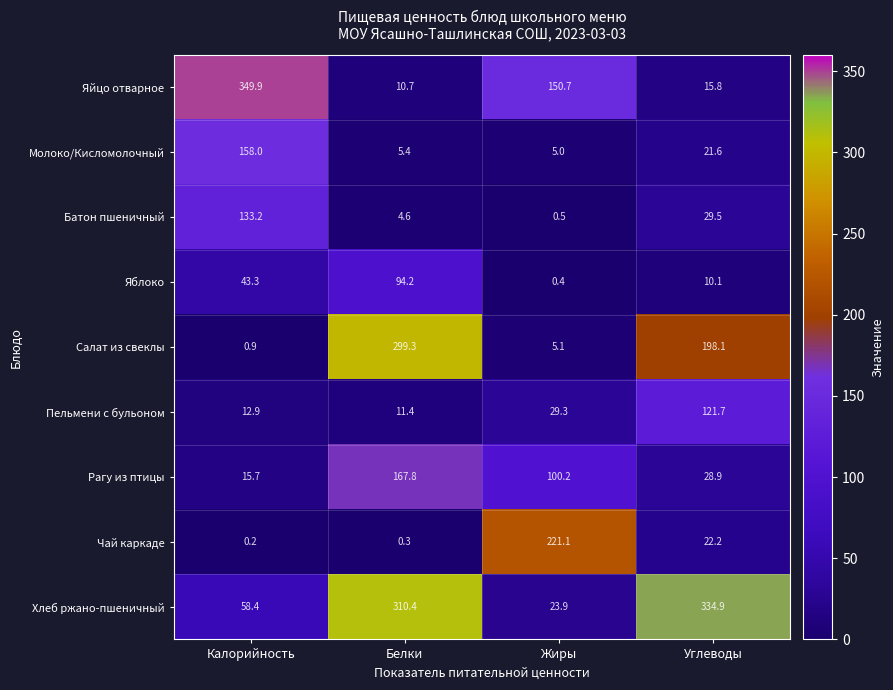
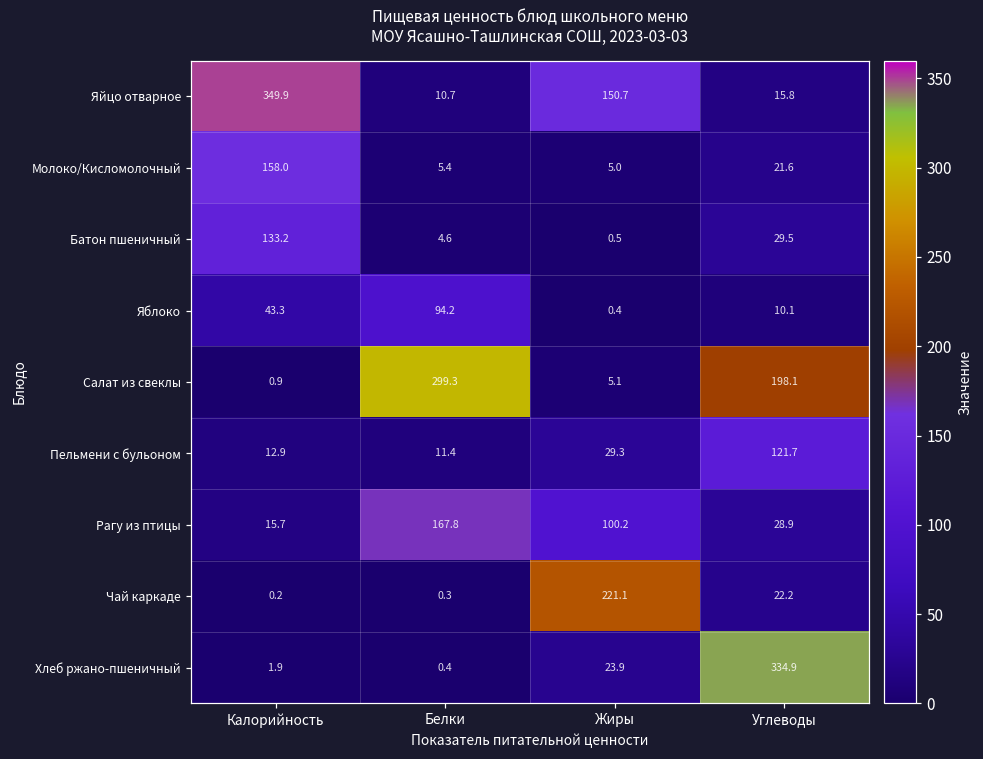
Хлеб ржано-пшеничный, Калорийность: 58.4 -> 1.9
Хлеб ржано-пшеничный, Белки: 310.4 -> 0.4
